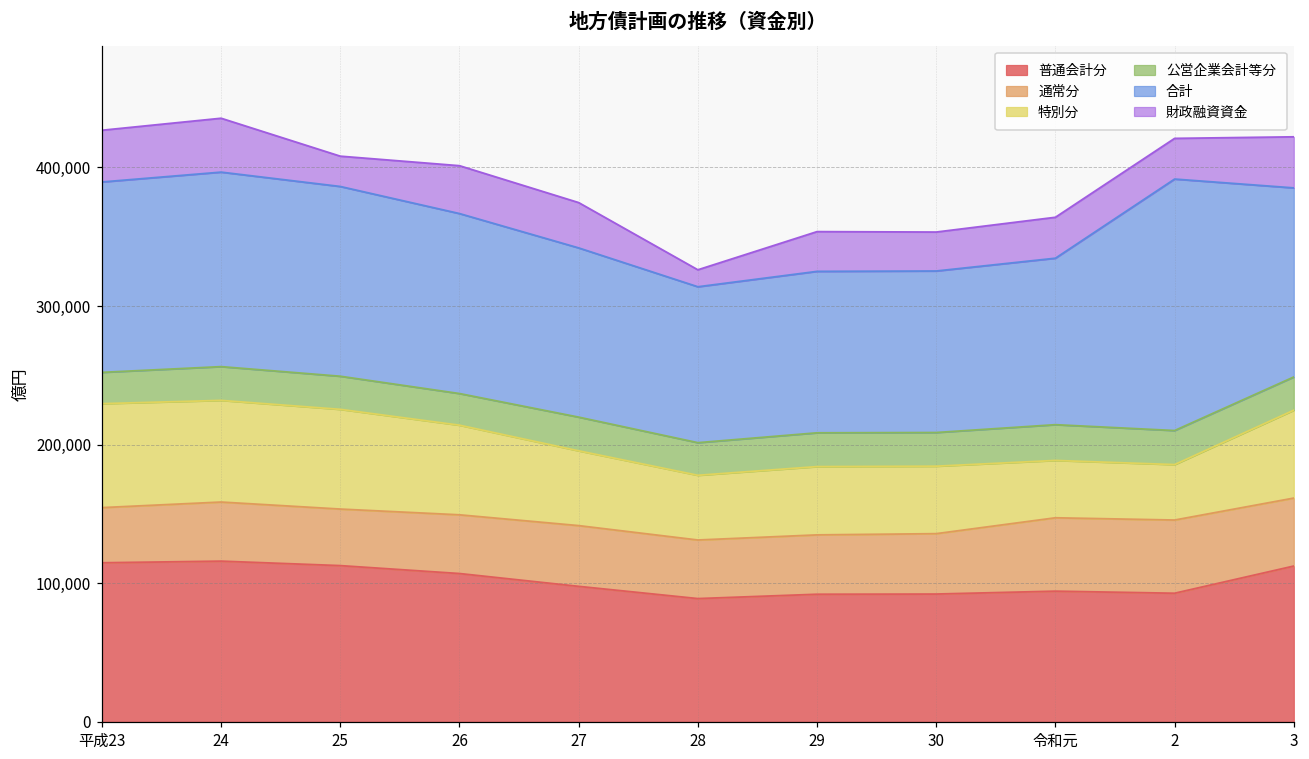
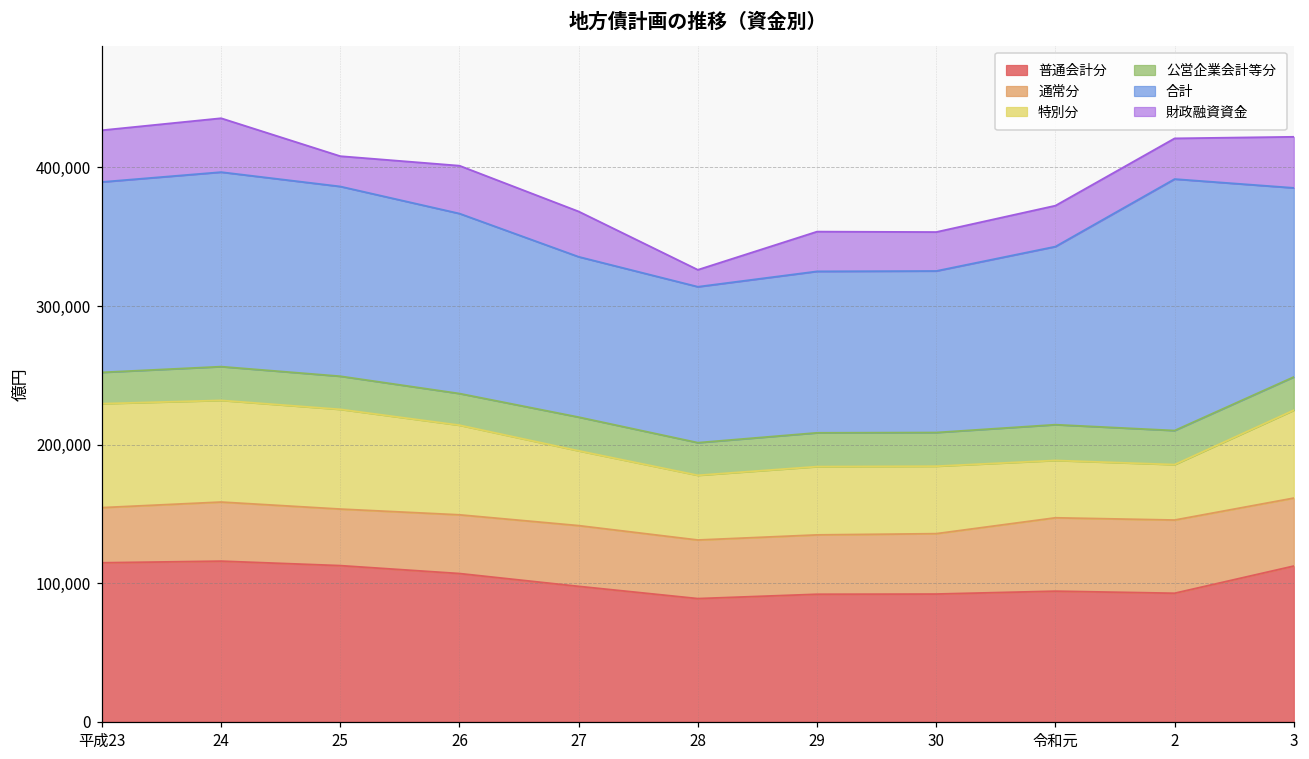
合計, 27: 122,000 -> 116,000
合計, 令和元: 120,000 -> 128,000
